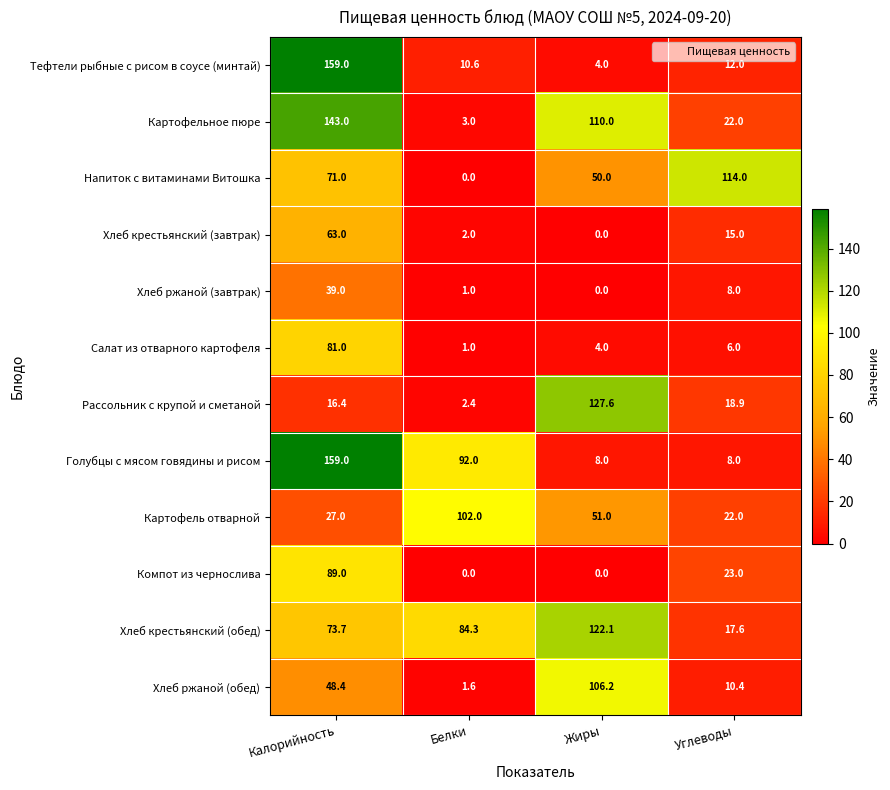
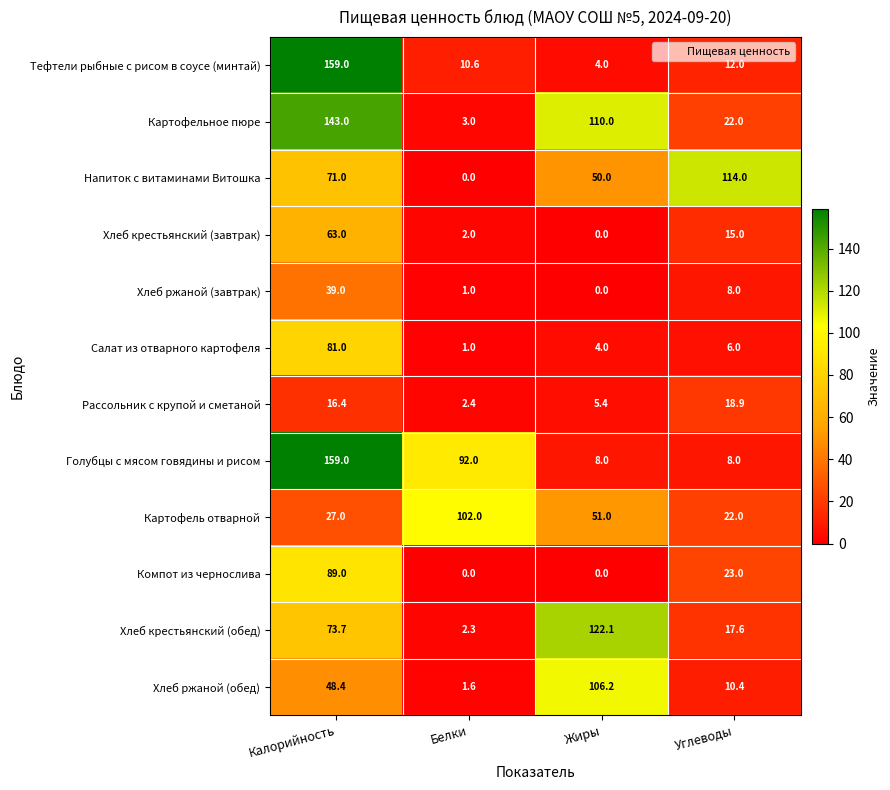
Рассольник с крупой и сметаной, Жиры: 127.6 -> 5.4
Хлеб крестьянский (обед), Белки: 84.3 -> 2.3
